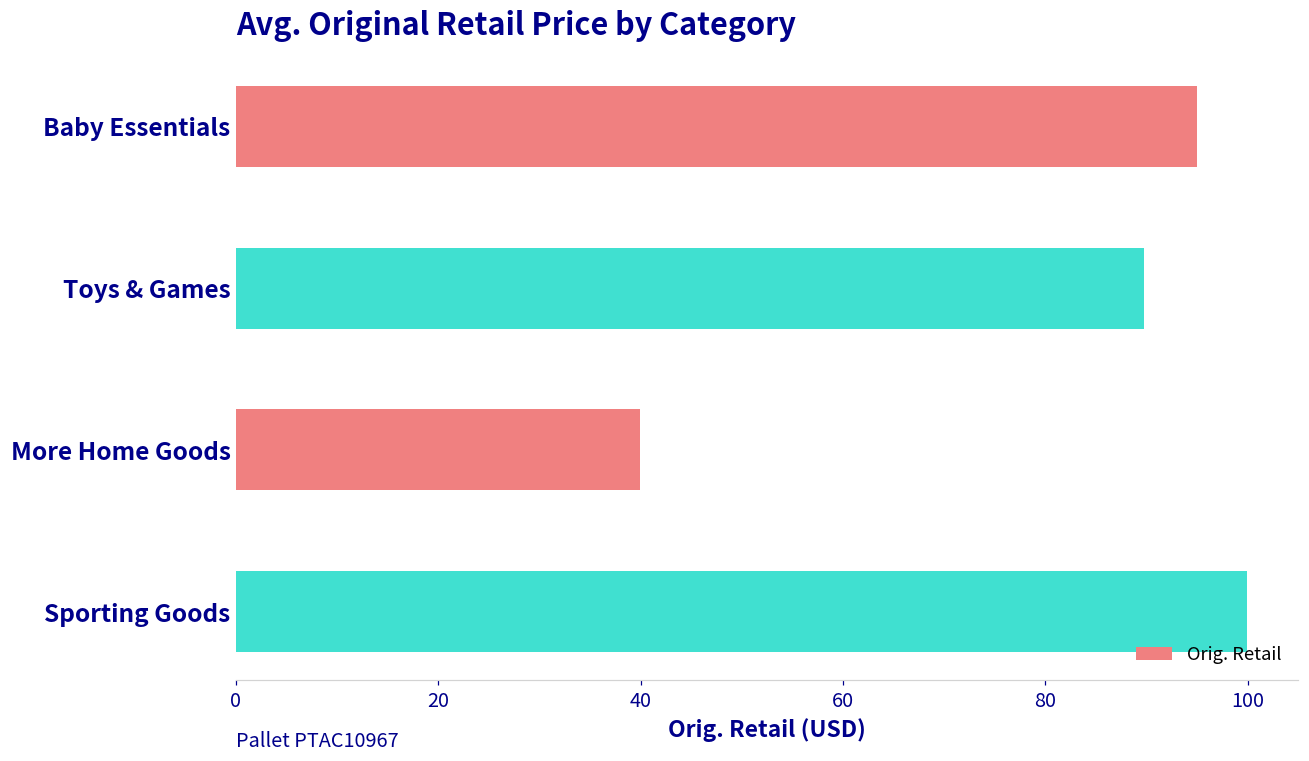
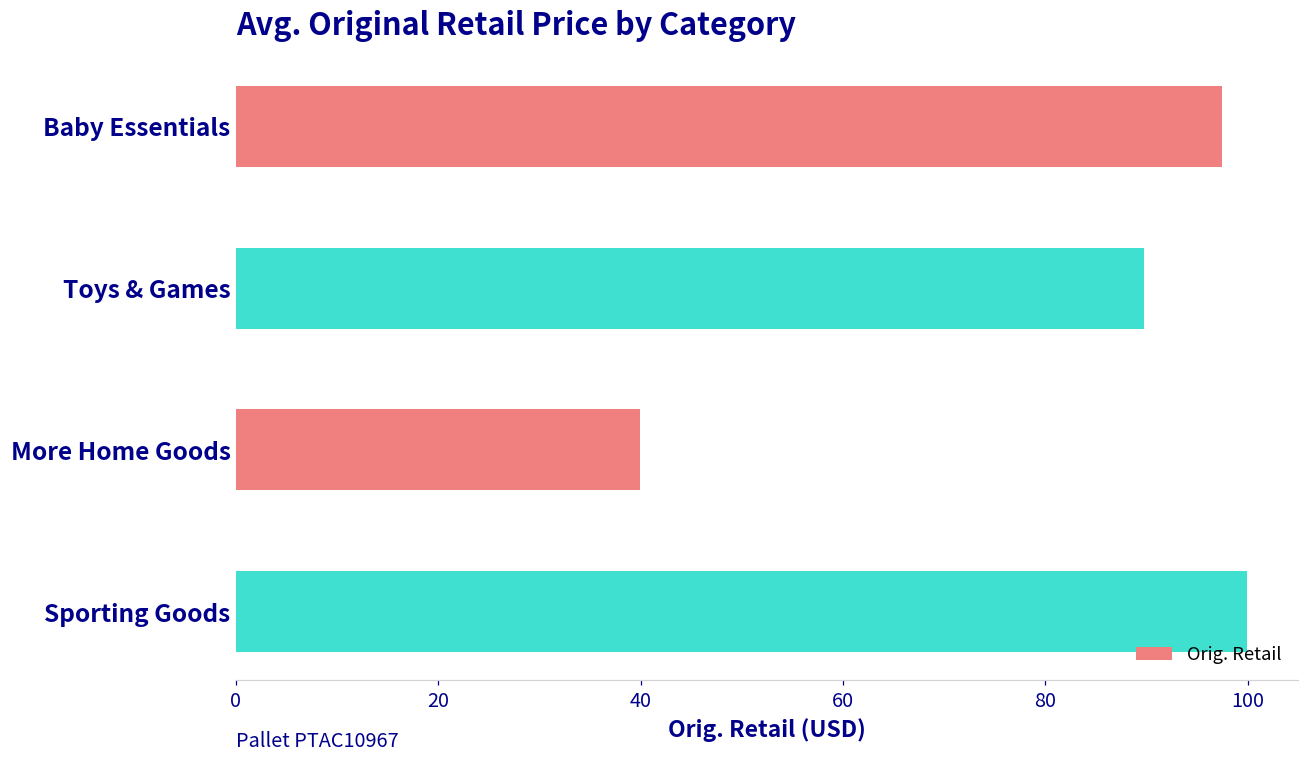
Baby Essentials: 95 -> 98
